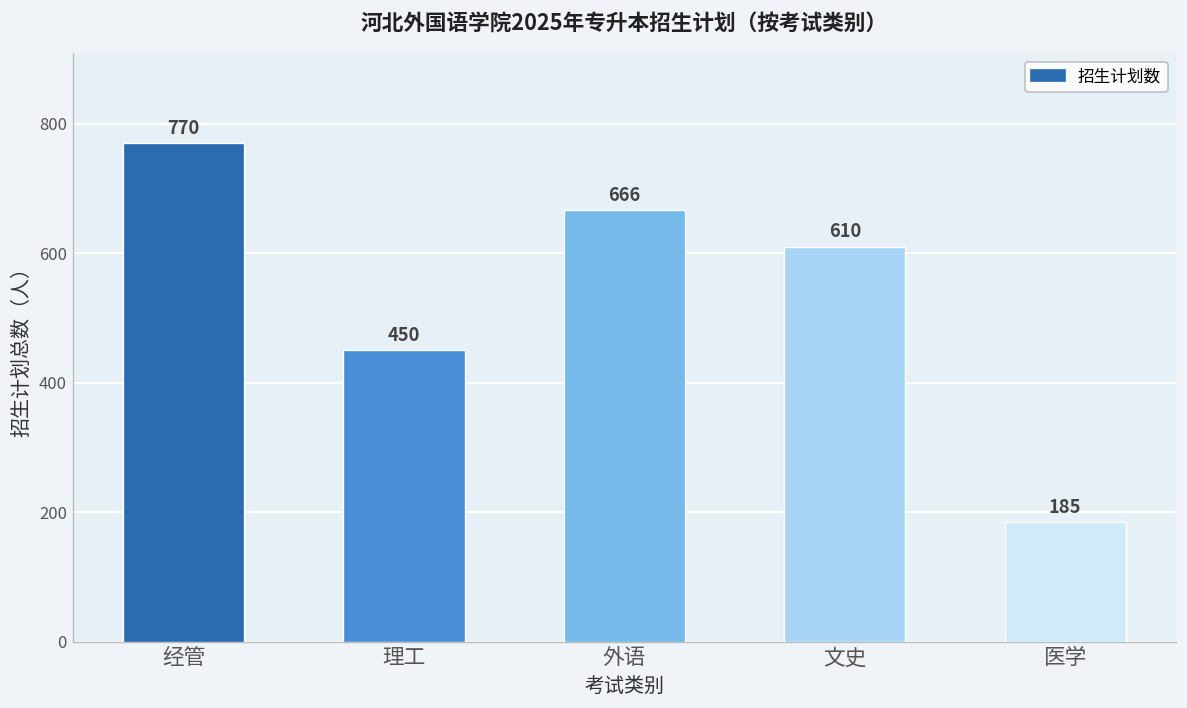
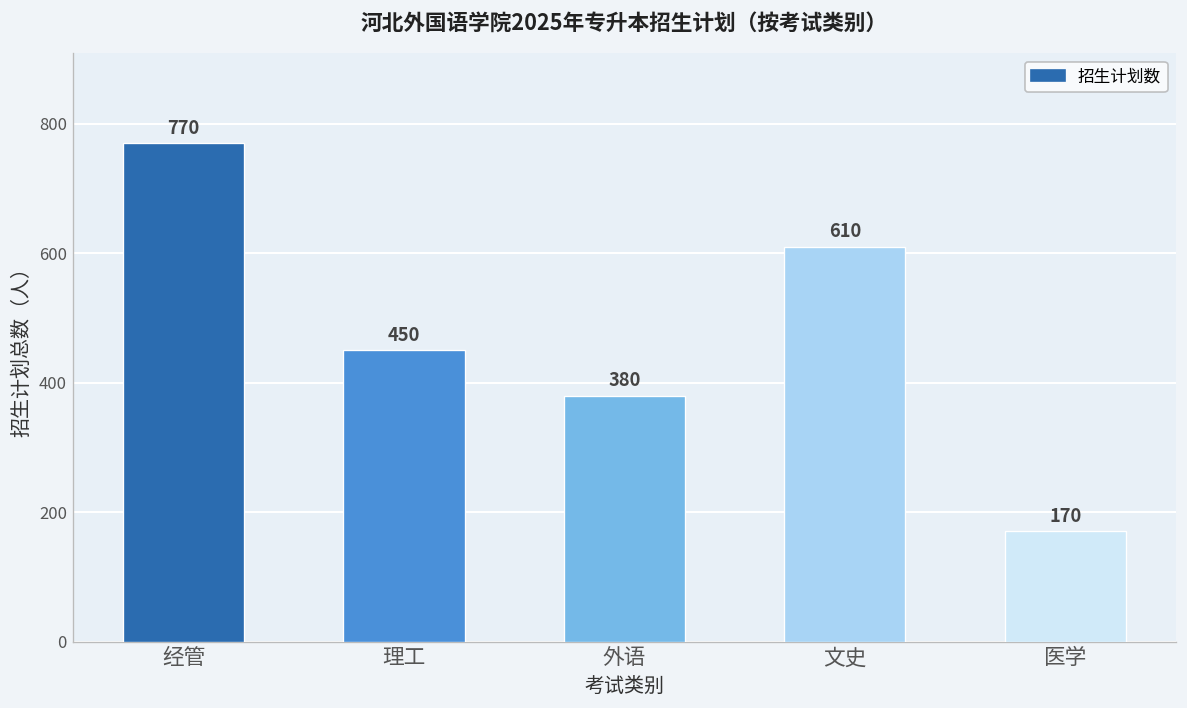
外语: 666 -> 380
医学: 185 -> 170
